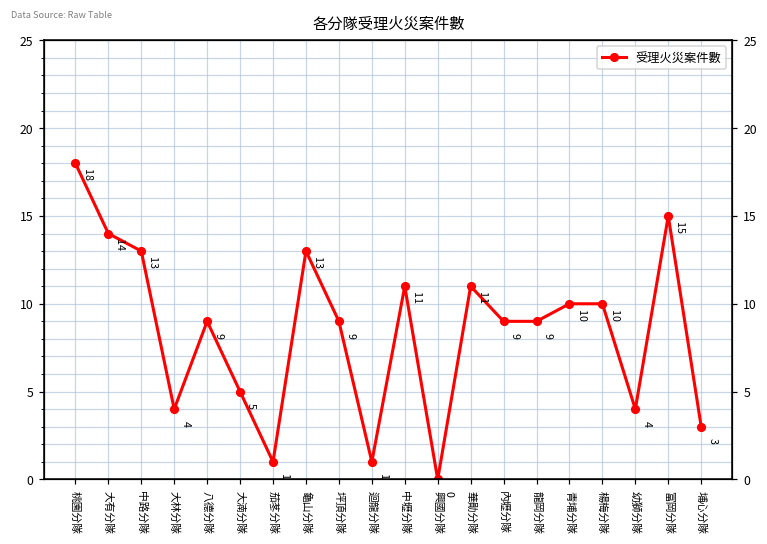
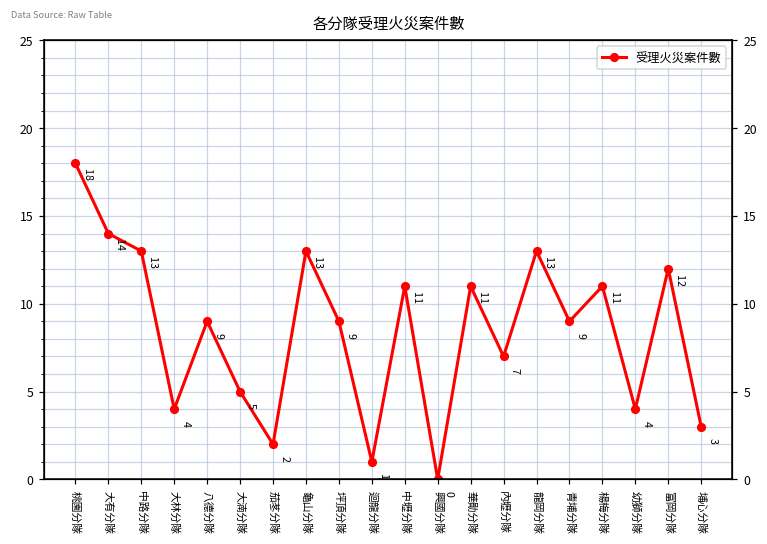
茄苳分隊: 1 -> 2
內壢分隊: 9 -> 7
龍岡分隊: 9 -> 13
青埔分隊: 10 -> 9
楊梅分隊: 10 -> 11
富岡分隊: 15 -> 12
